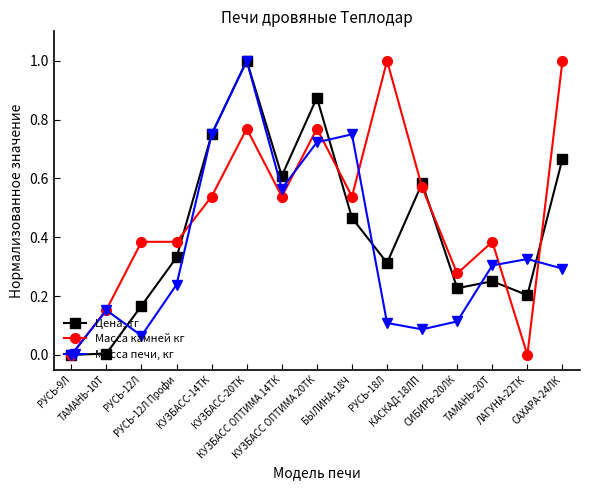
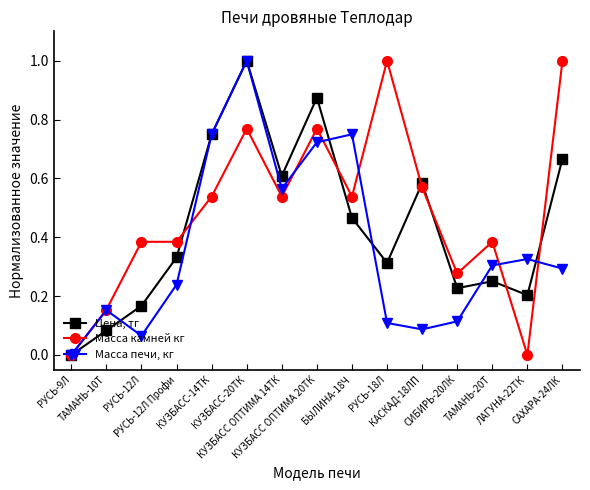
Цена, тг, ТАМАНЬ-10Т: 0.00 -> 0.08
